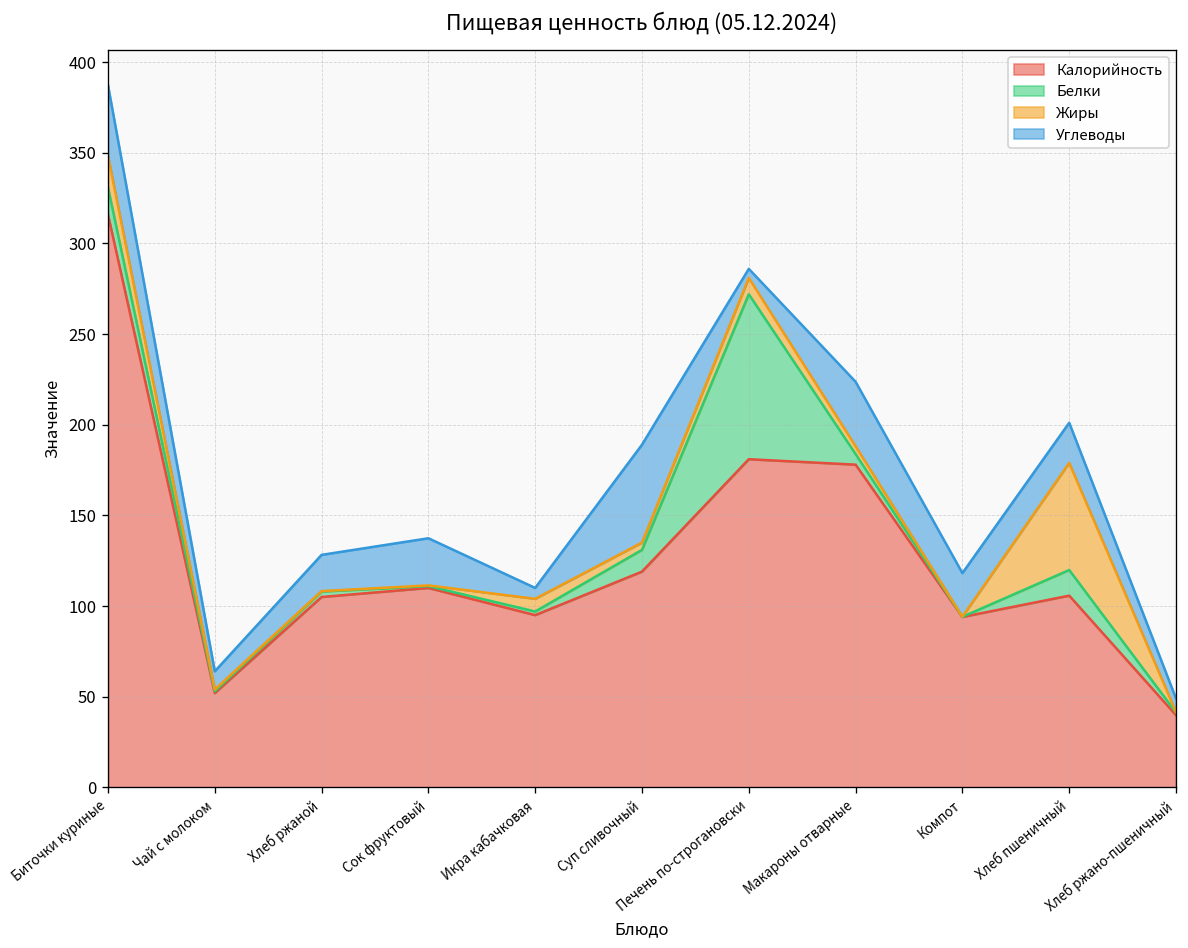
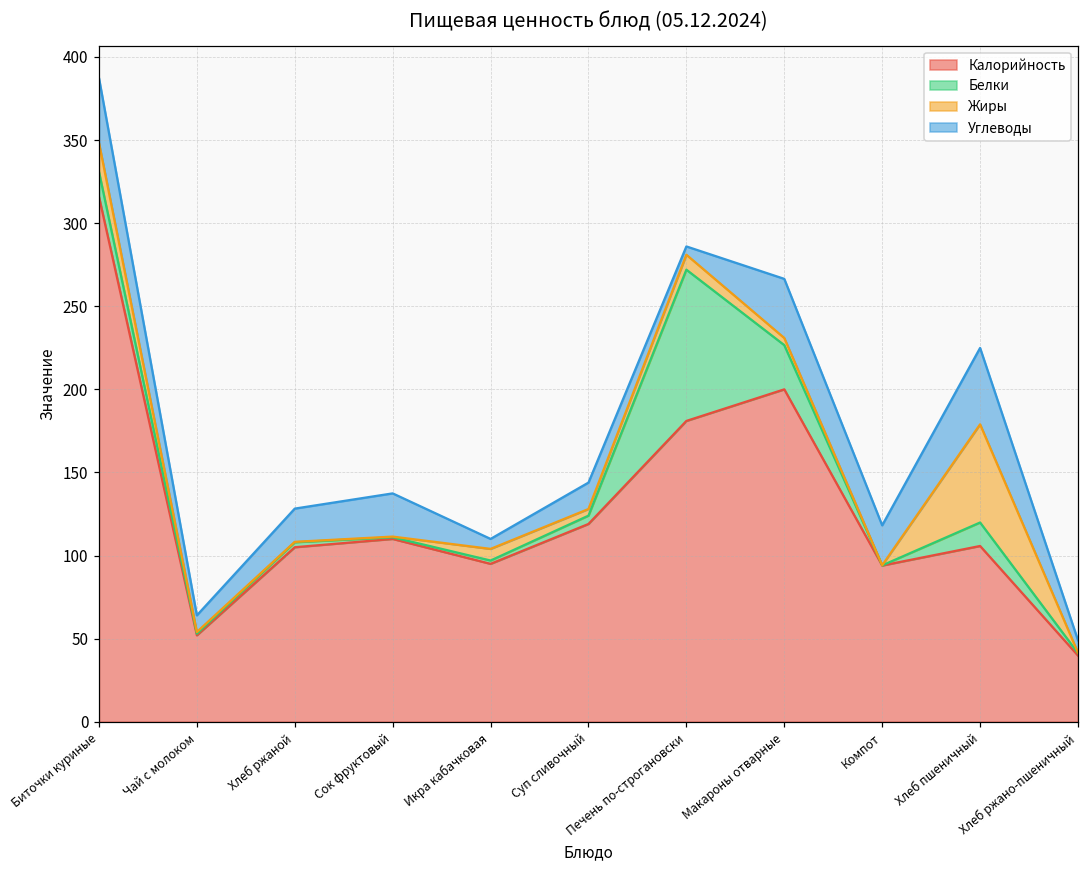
Белки, Суп сливочный: 12 -> 5
Углеводы, Суп сливочный: 54 -> 16
Калорийность, Макароны отварные: 178 -> 200
Белки, Макароны отварные: 6 -> 27
Углеводы, Хлеб пшеничный: 22 -> 46
